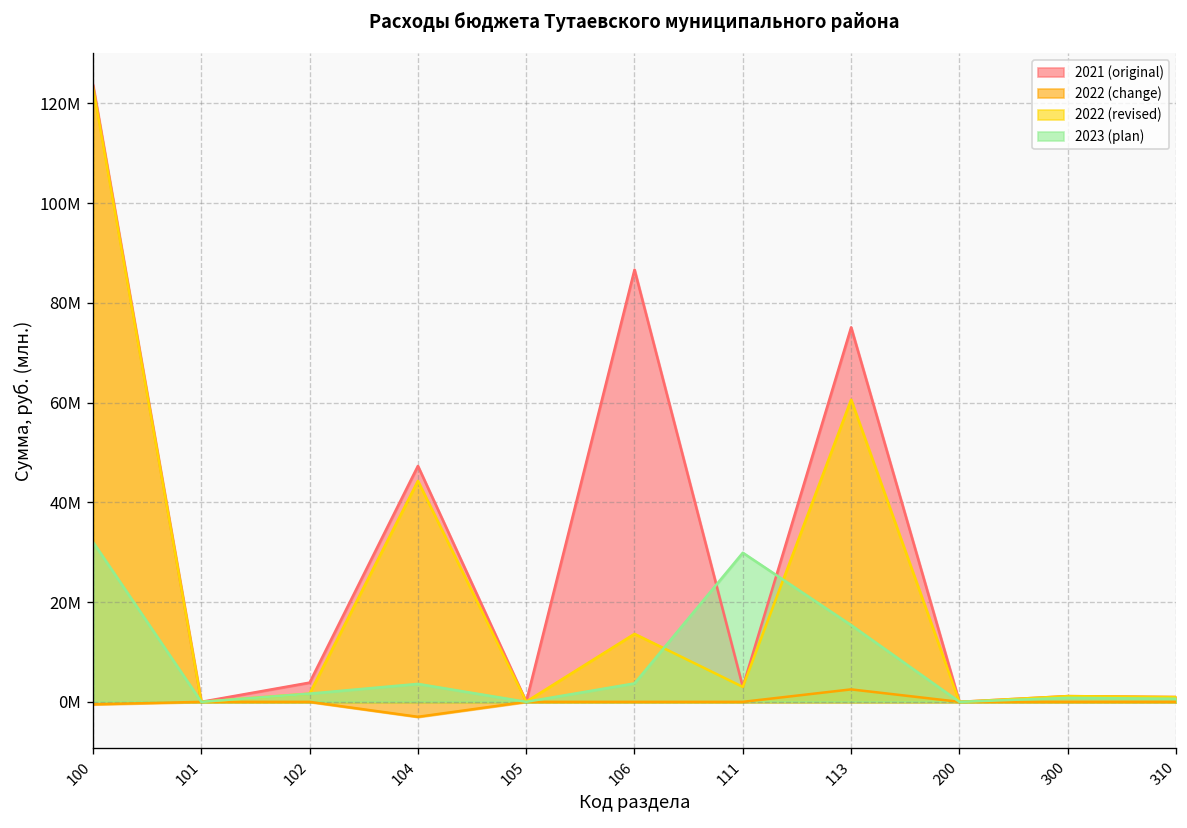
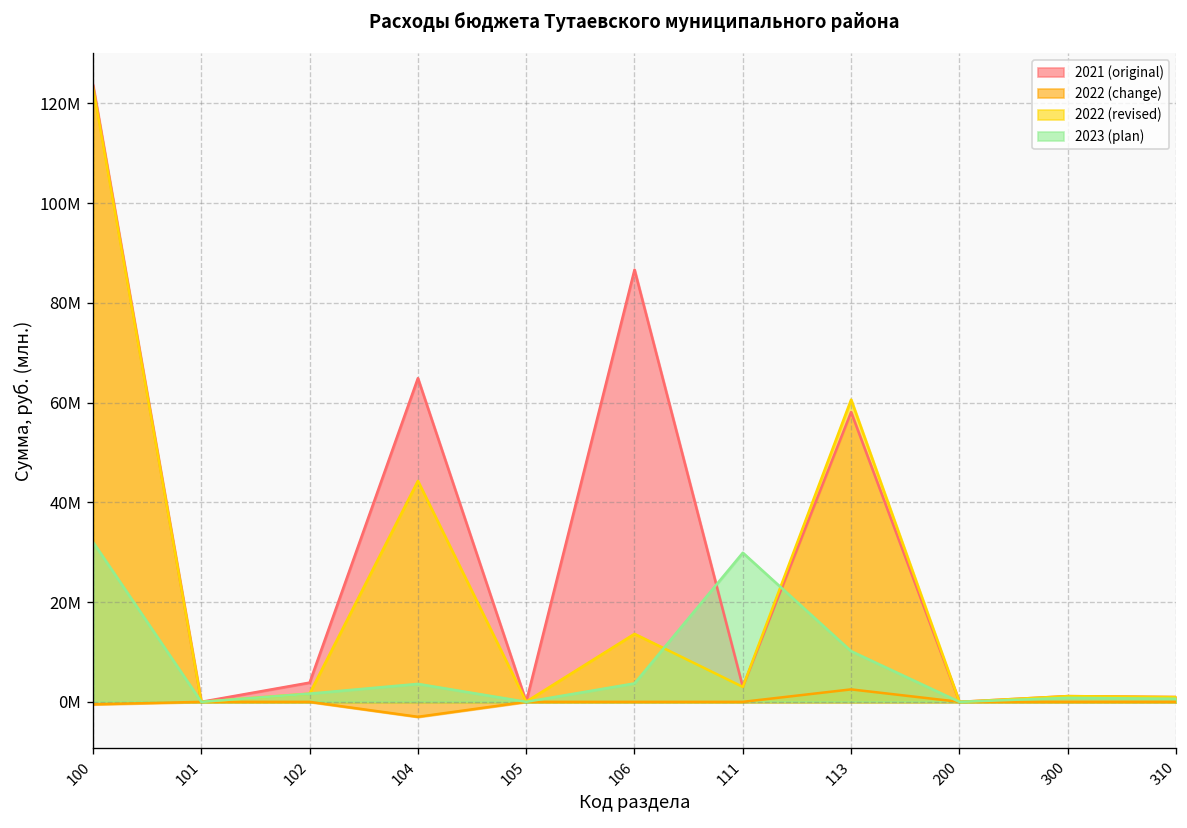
2021 (original), 104: 47000000 -> 65000000
2021 (original), 113: 75000000 -> 58000000
2023 (plan), 113: 15000000 -> 10000000
